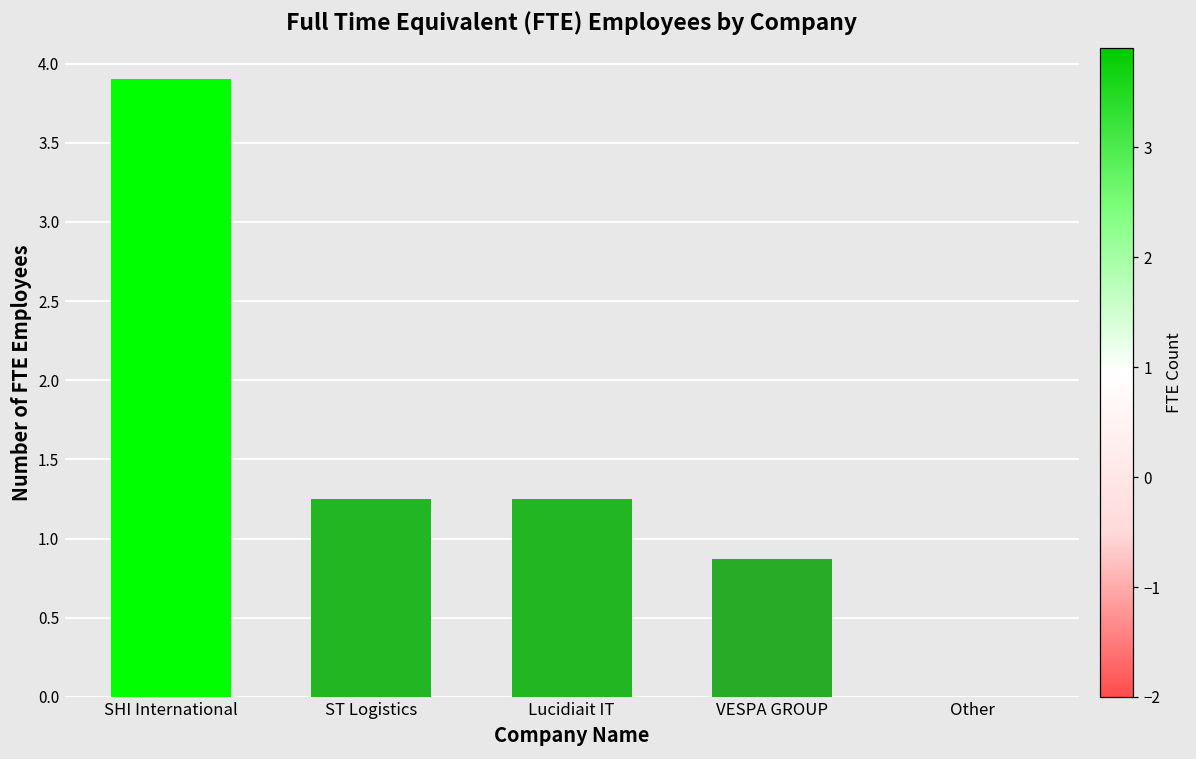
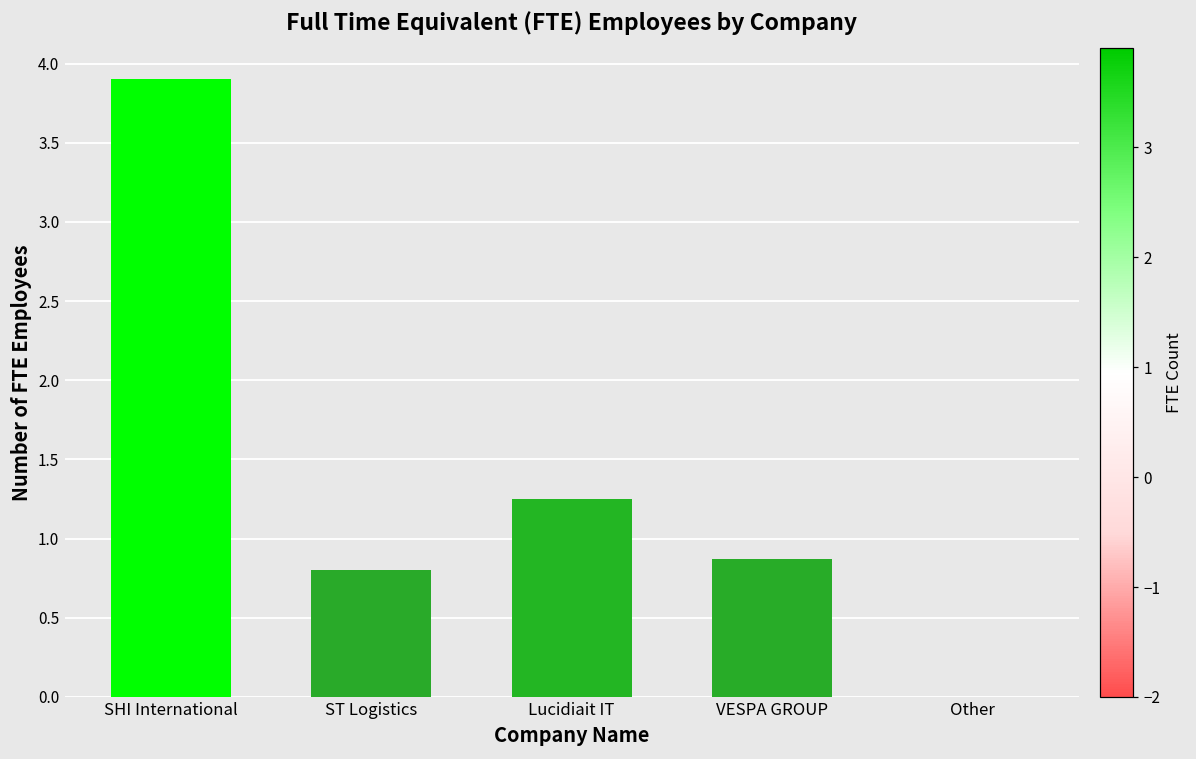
ST Logistics: 1.25 -> 0.80
